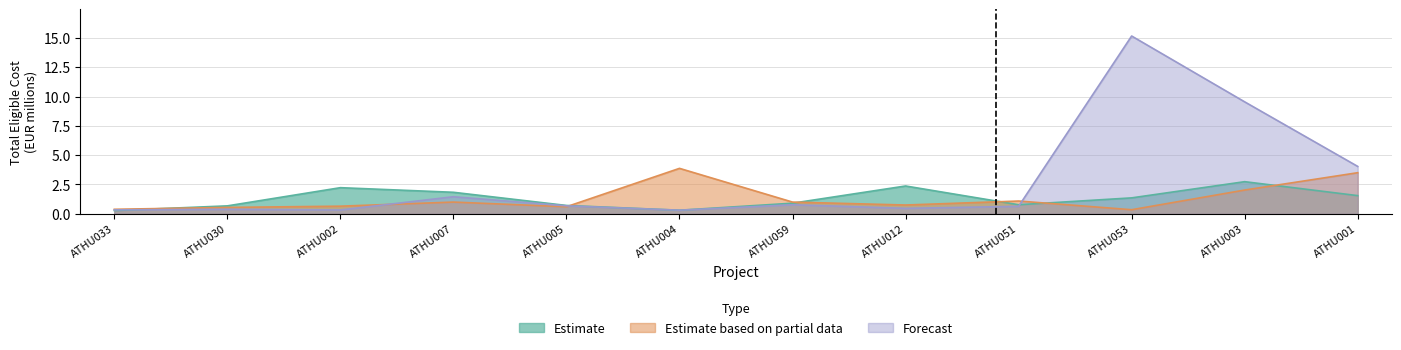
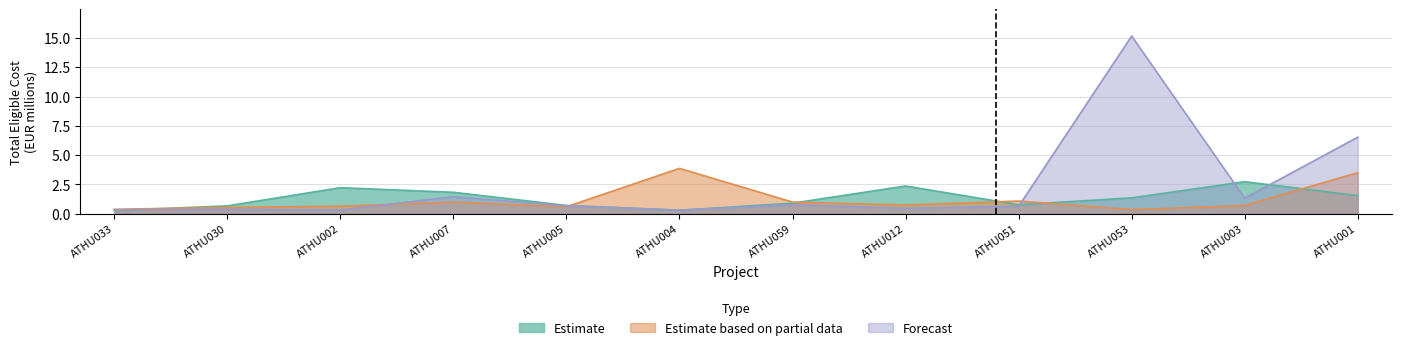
Estimate based on partial data, ATHU003: 2.0 -> 0.7
Forecast, ATHU003: 9.5 -> 1.3
Forecast, ATHU001: 4.0 -> 6.5
